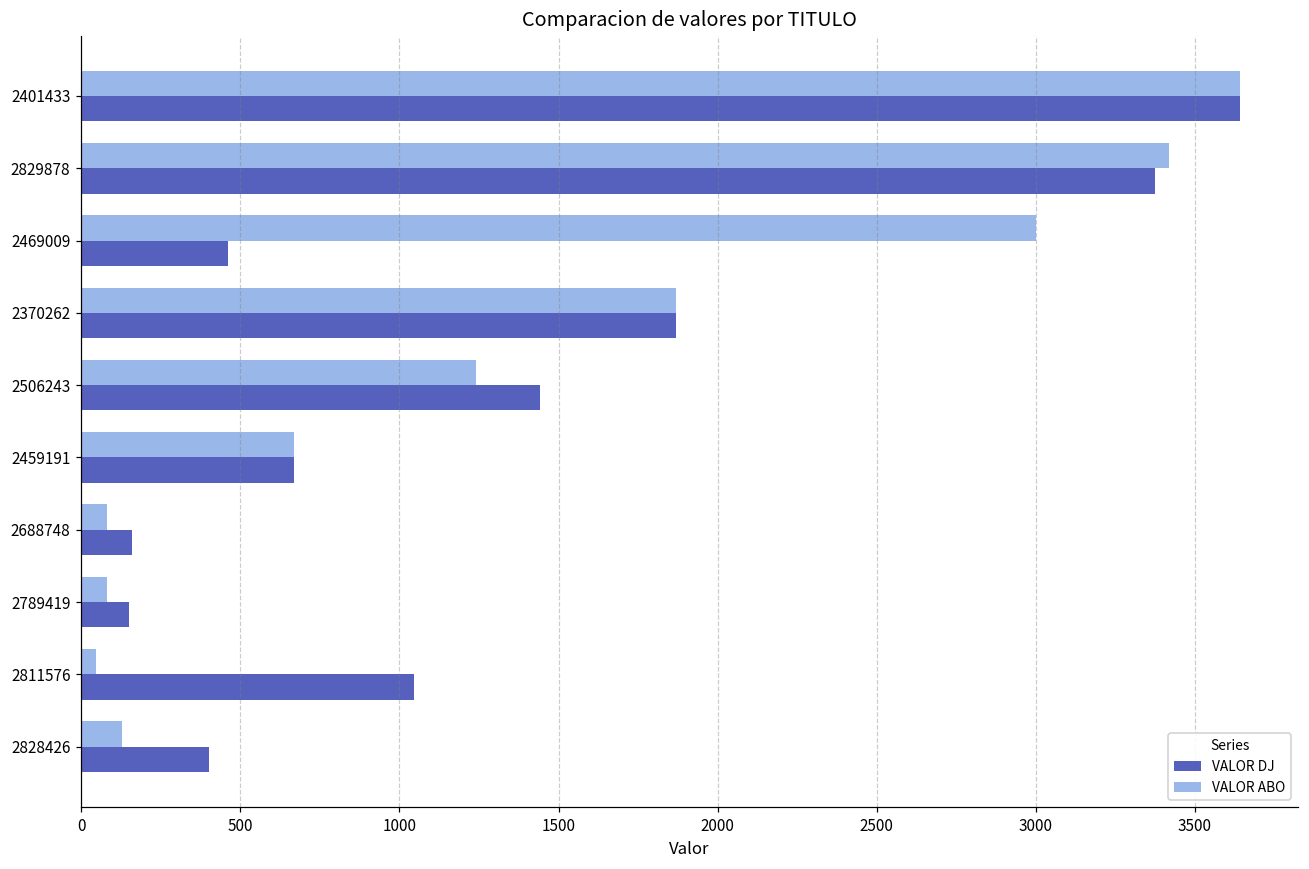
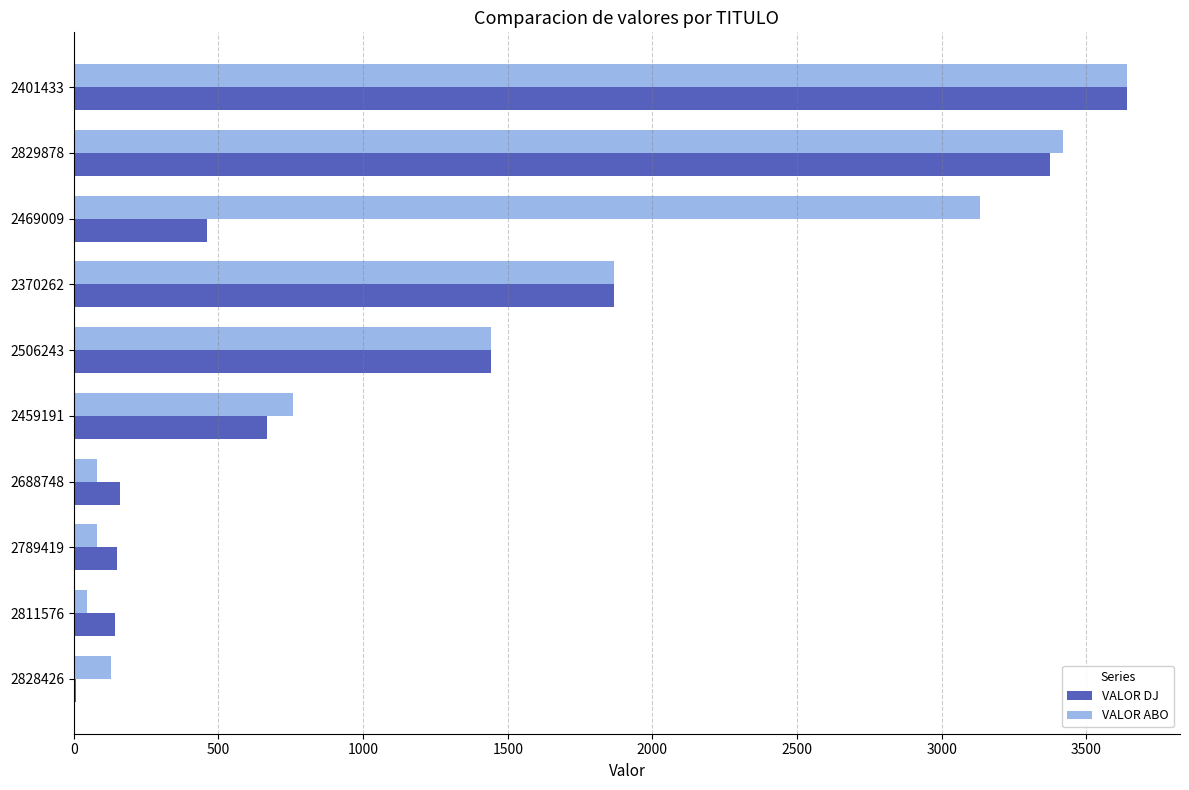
VALOR ABO, 2469009: 3000 -> 3130
VALOR ABO, 2506243: 1240 -> 1440
VALOR ABO, 2459191: 670 -> 760
VALOR DJ, 2811576: 1040 -> 140
VALOR DJ, 2828426: 400 -> 10
